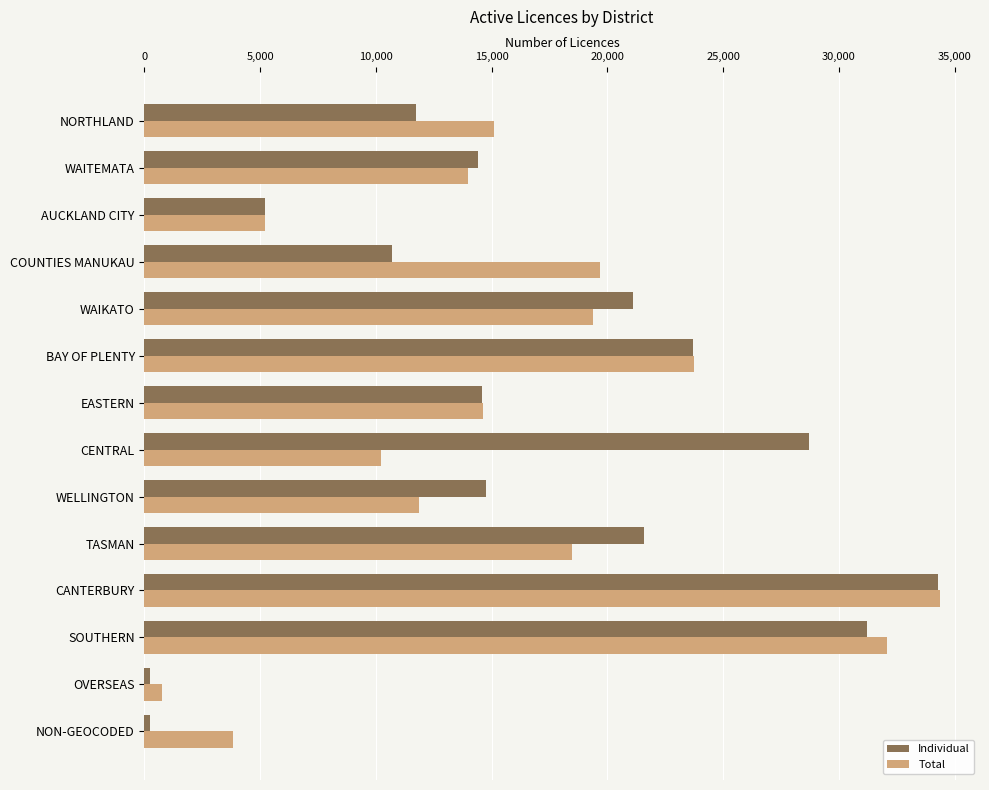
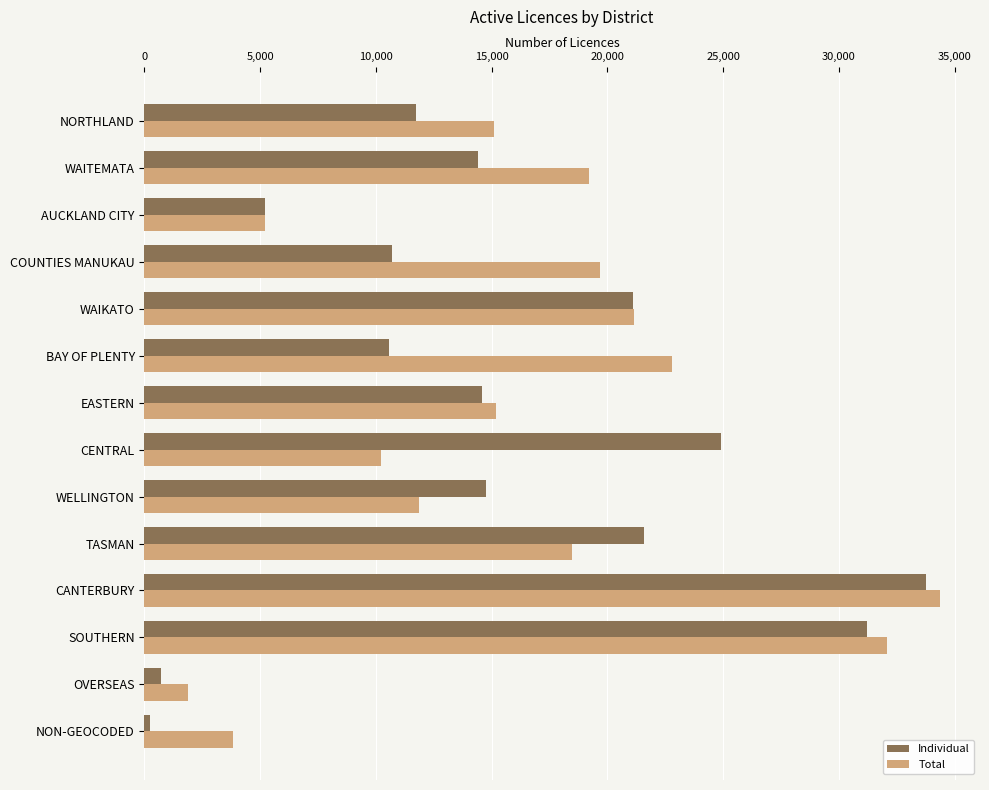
Total, WAITEMATA: 14,000 -> 19,200
Total, WAIKATO: 19,400 -> 21,200
Individual, BAY OF PLENTY: 23,700 -> 10,600
Total, BAY OF PLENTY: 23,800 -> 22,800
Total, EASTERN: 14,600 -> 15,200
Individual, CENTRAL: 28,700 -> 24,900
Individual, CANTERBURY: 34,300 -> 33,800
Individual, OVERSEAS: 200 -> 700
Total, OVERSEAS: 800 -> 1,900
